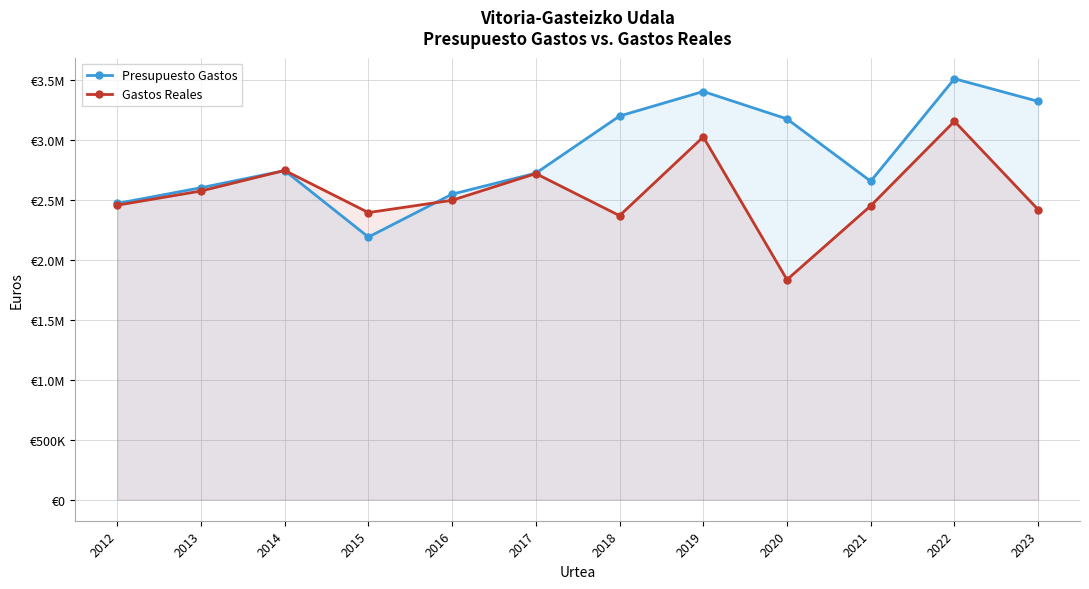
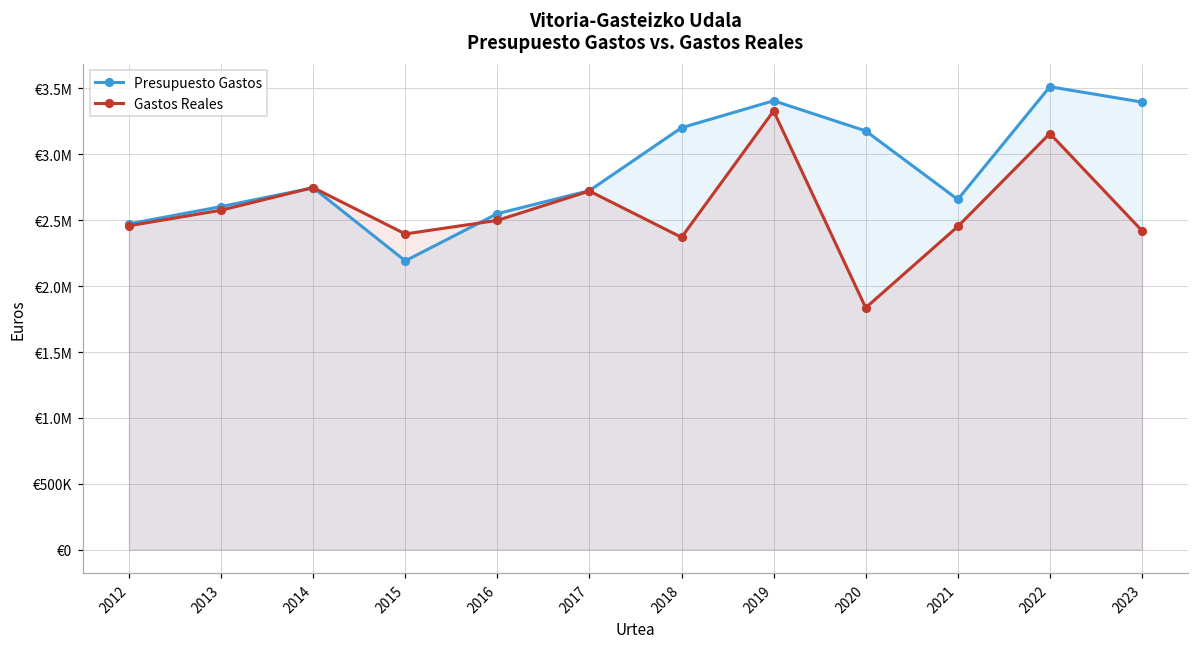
Gastos Reales, 2019: €3030000 -> €3330000
Presupuesto Gastos, 2023: €3320000 -> €3400000
